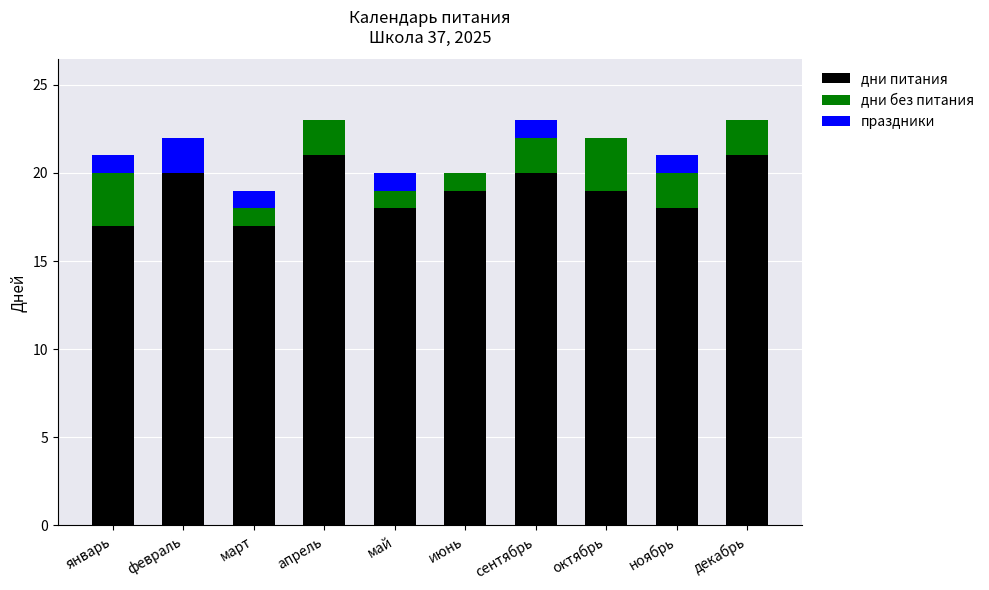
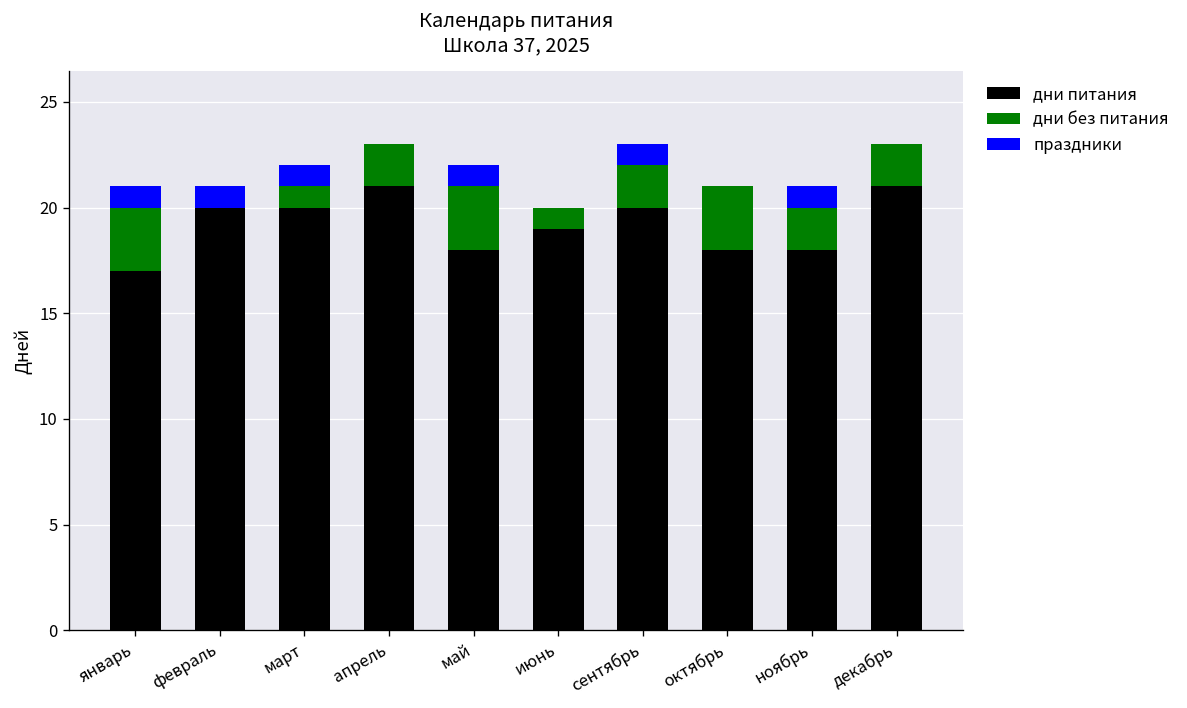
праздники, февраль: 2 -> 1
дни питания, март: 17 -> 20
дни без питания, май: 1 -> 3
дни питания, октябрь: 19 -> 18
